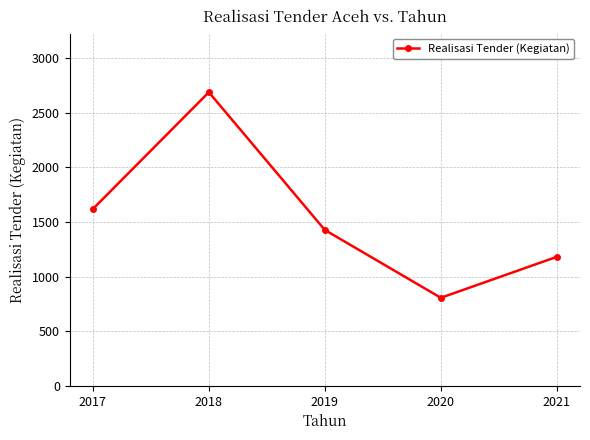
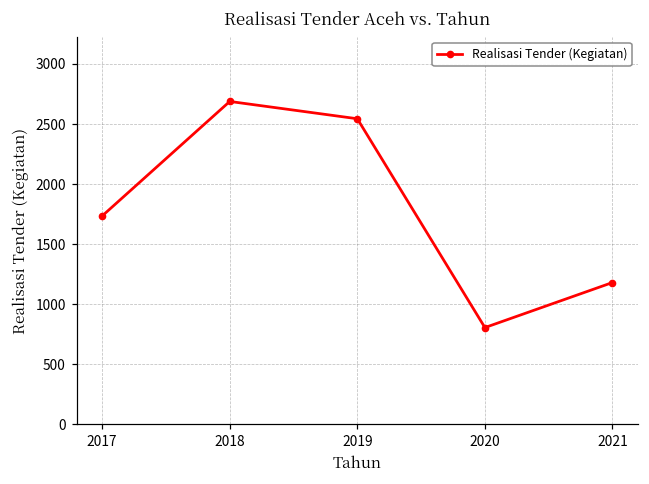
2017: 1620 -> 1740
2019: 1430 -> 2540
